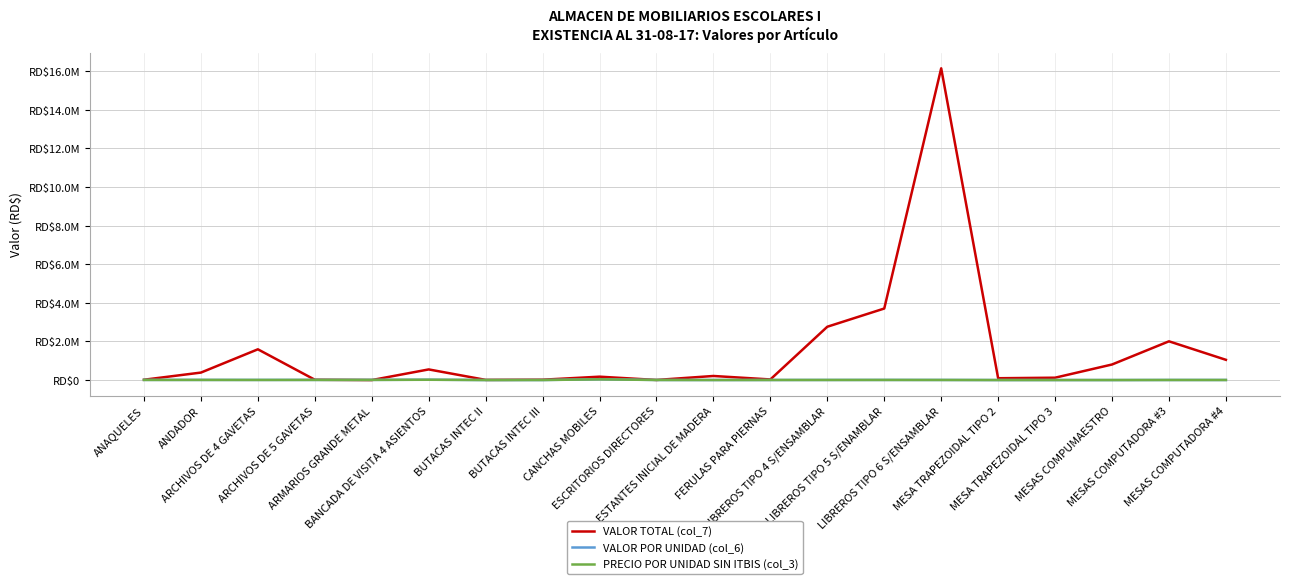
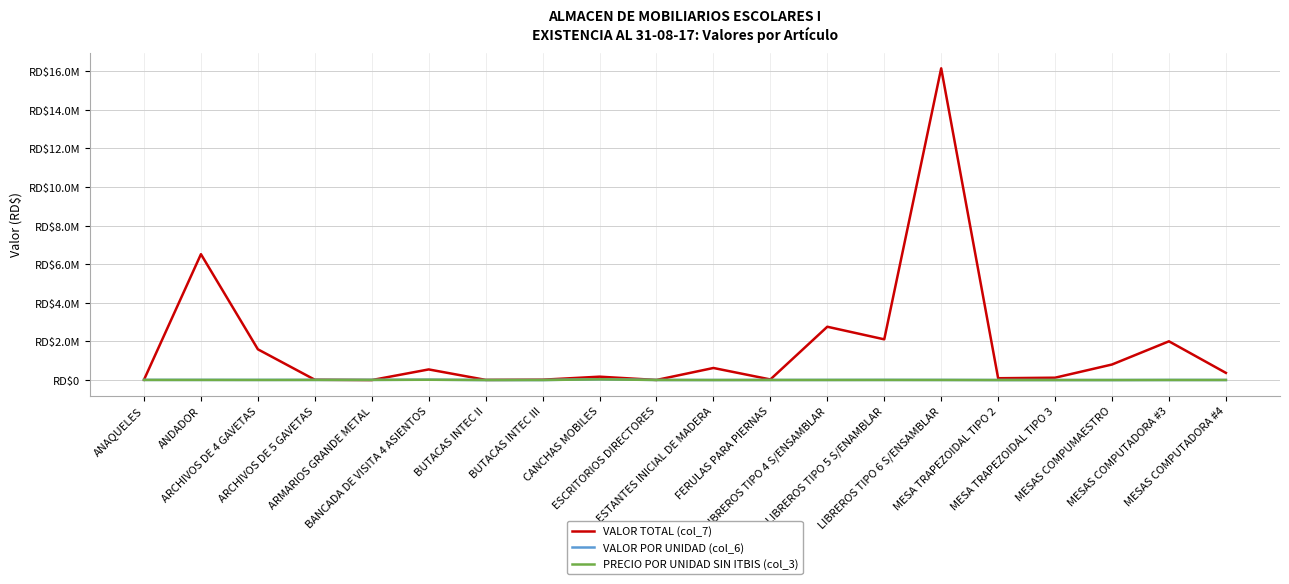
VALOR TOTAL (col_7), ANDADOR: RD$400000 -> RD$6500000
VALOR TOTAL (col_7), ESTANTES INICIAL DE MADERA: RD$200000 -> RD$600000
VALOR TOTAL (col_7), LIBREROS TIPO 5 S/ENAMBLAR: RD$3700000 -> RD$2100000
VALOR TOTAL (col_7), MESAS COMPUTADORA #4: RD$1000000 -> RD$400000
